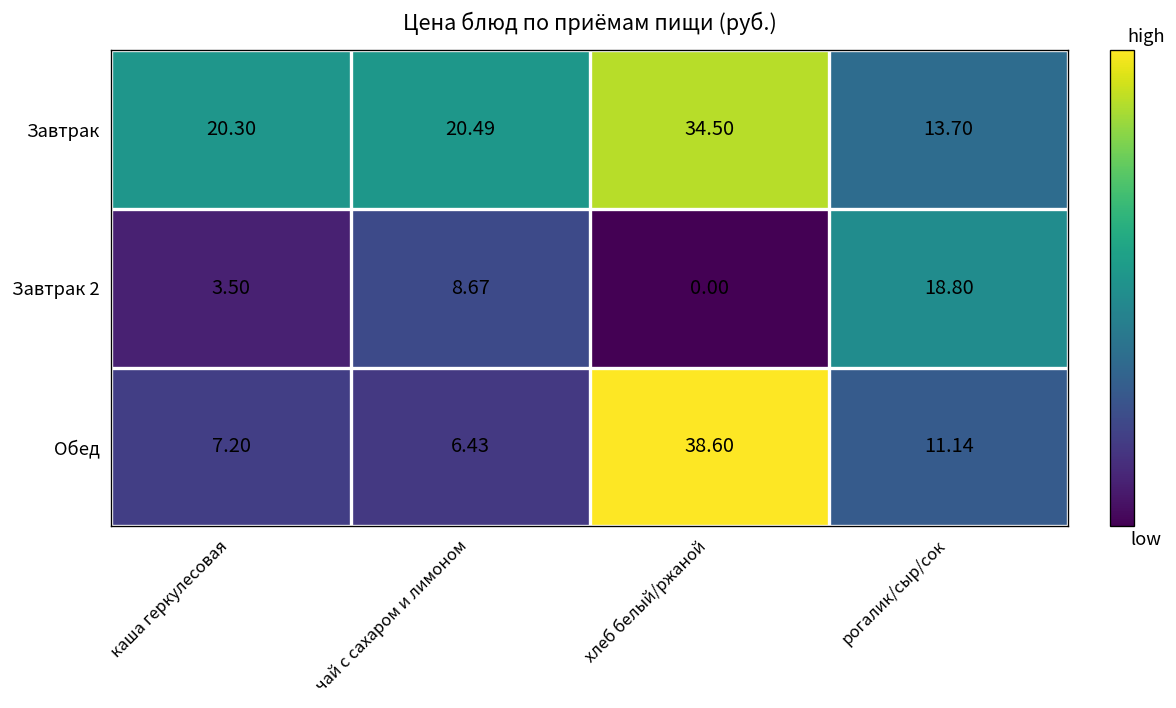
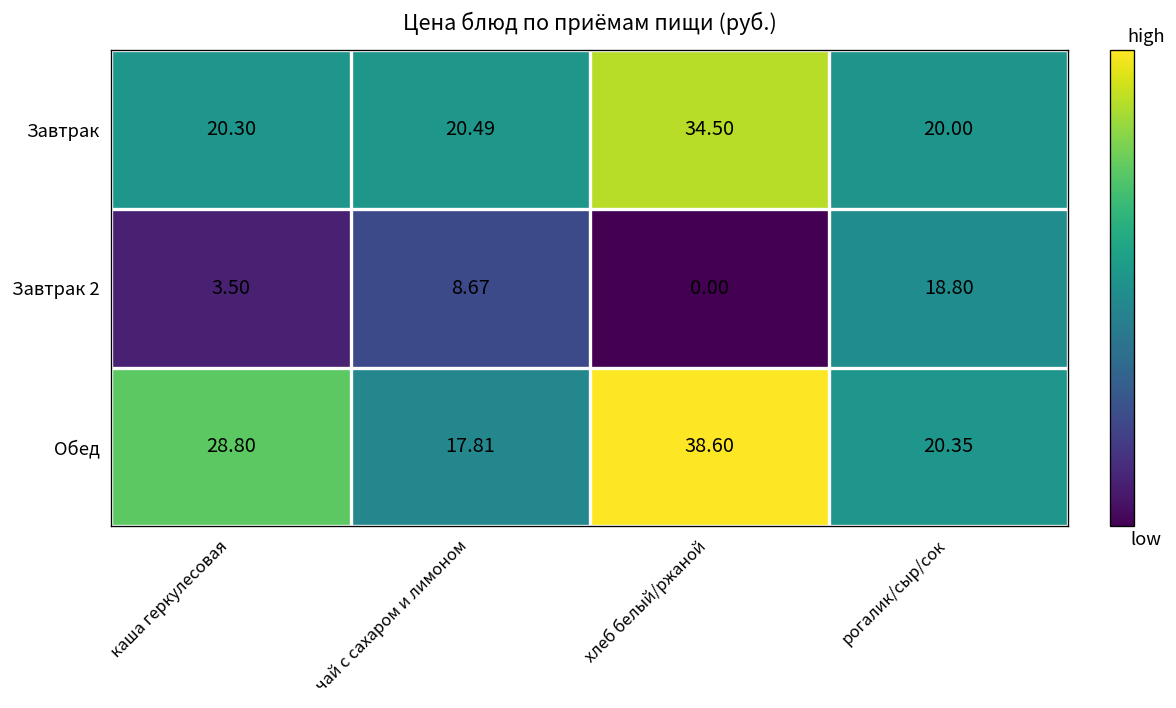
Завтрак, рогалик/сыр/сок: 13.70 -> 20.00
Обед, каша геркулесовая: 7.20 -> 28.80
Обед, чай с сахаром и лимоном: 6.43 -> 17.81
Обед, рогалик/сыр/сок: 11.14 -> 20.35
